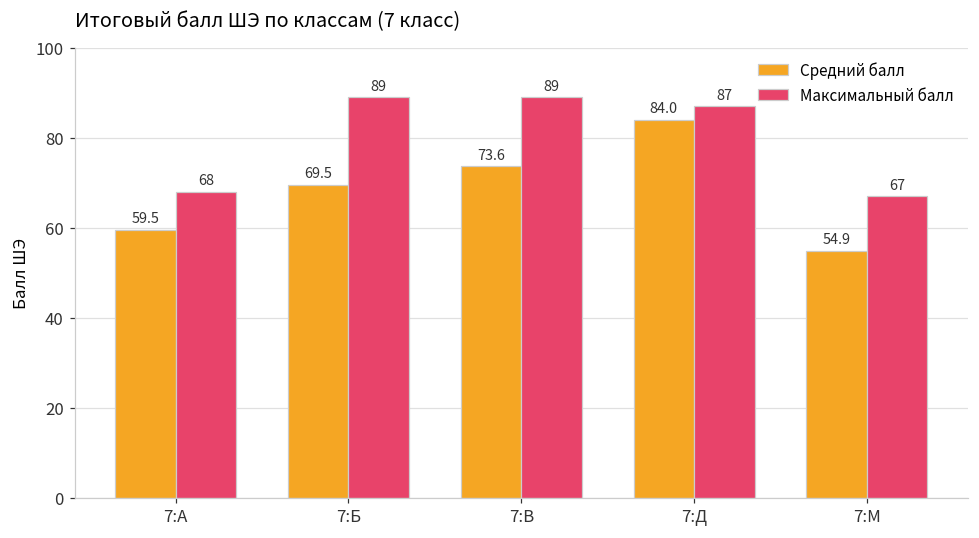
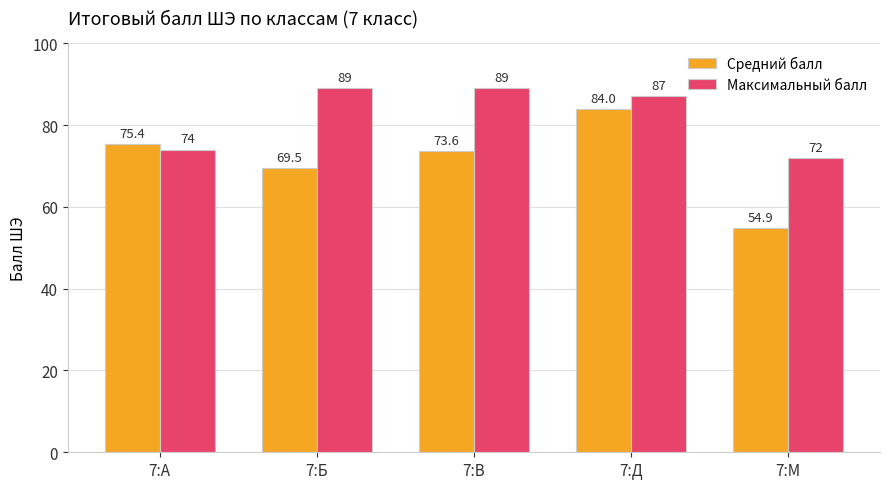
Средний балл, 7:А: 59.5 -> 75.4
Максимальный балл, 7:А: 68 -> 74
Максимальный балл, 7:М: 67 -> 72
